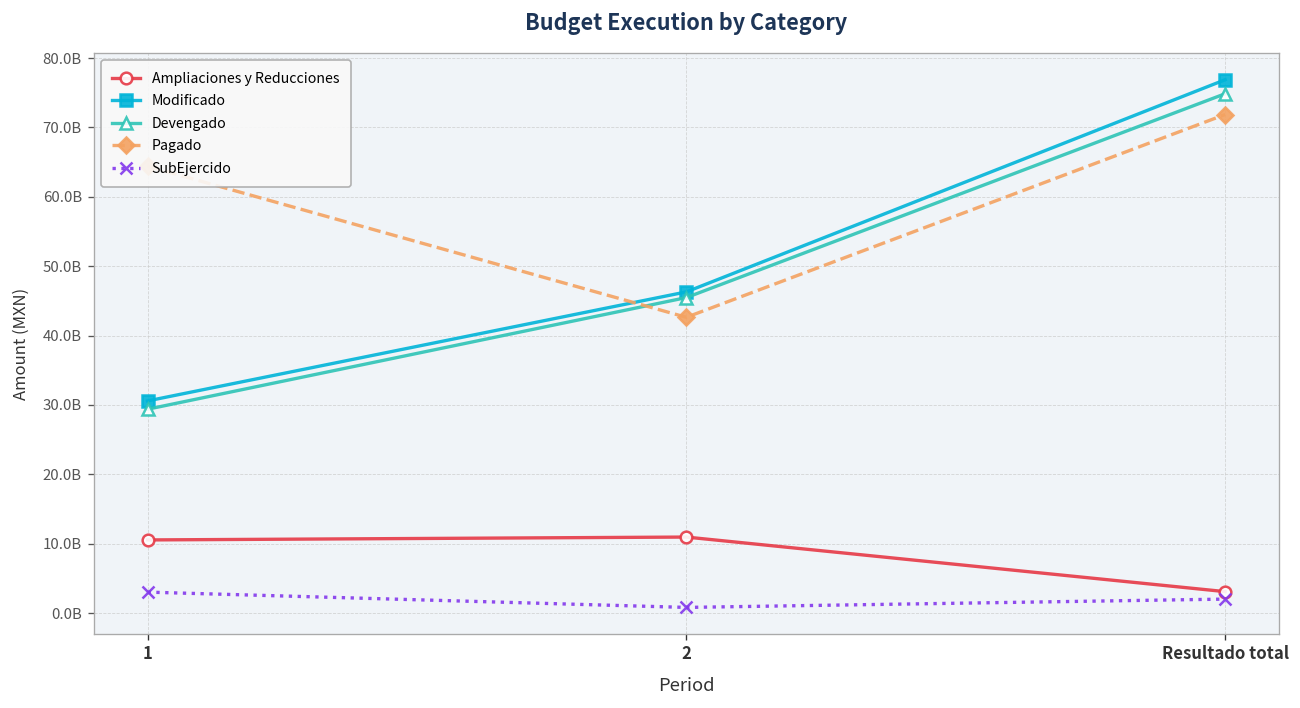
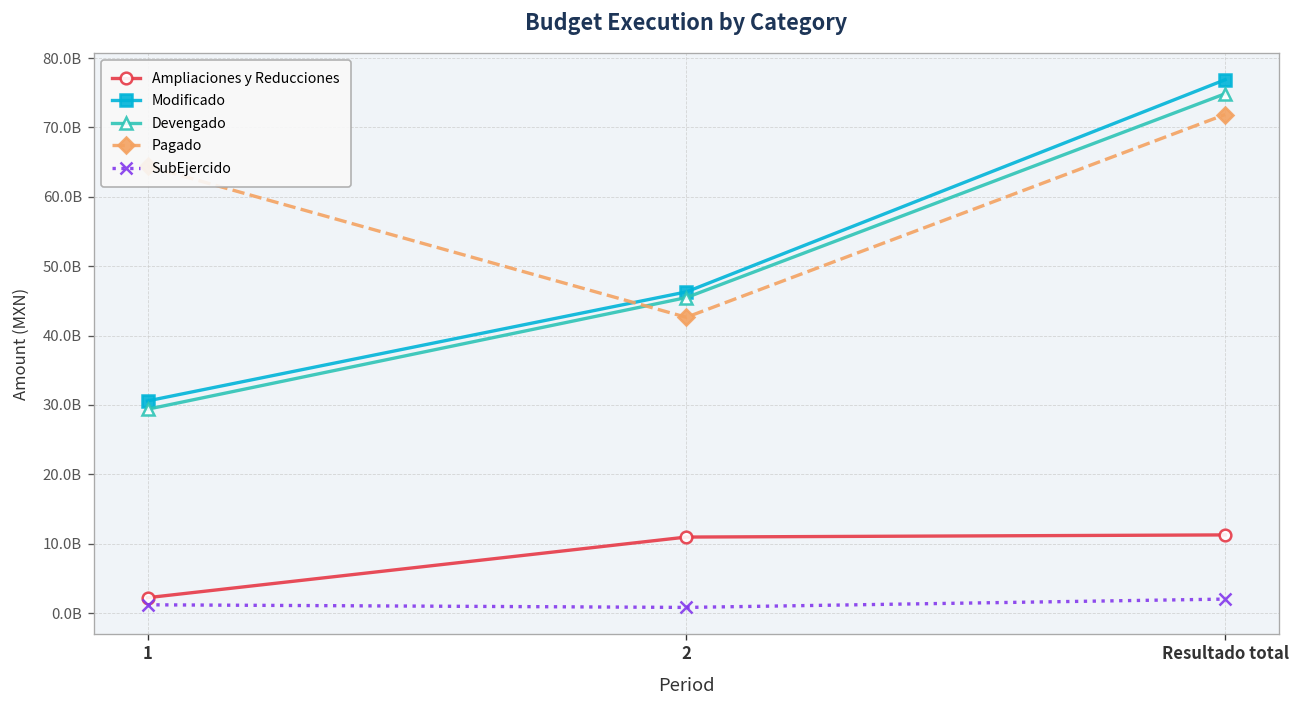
Ampliaciones y Reducciones, 1: 11000000000 -> 2000000000
SubEjercido, 1: 3000000000 -> 1000000000
Ampliaciones y Reducciones, Resultado total: 3000000000 -> 11000000000
